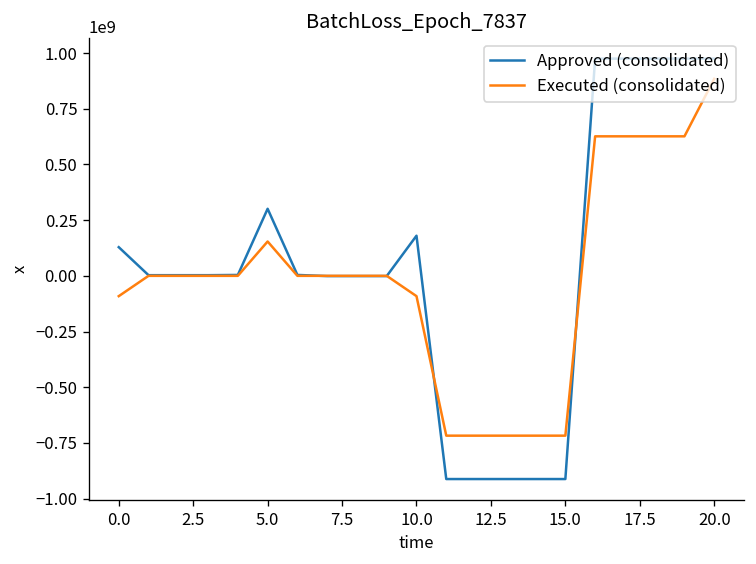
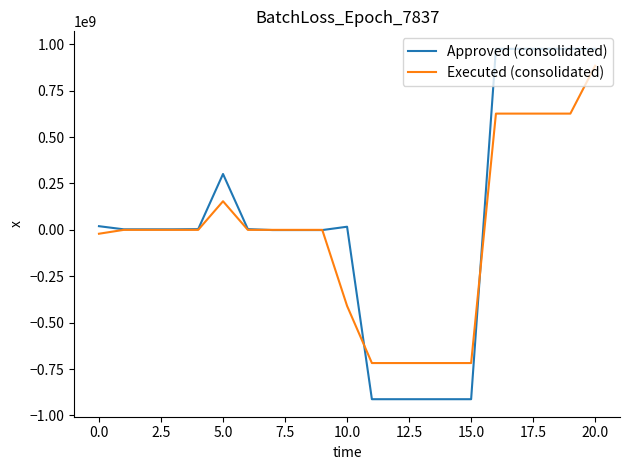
Approved (consolidated), 0.0: 130000000 -> 20000000
Executed (consolidated), 0.0: -90000000 -> -20000000
Approved (consolidated), 10.0: 180000000 -> 20000000
Executed (consolidated), 10.0: -90000000 -> -410000000
